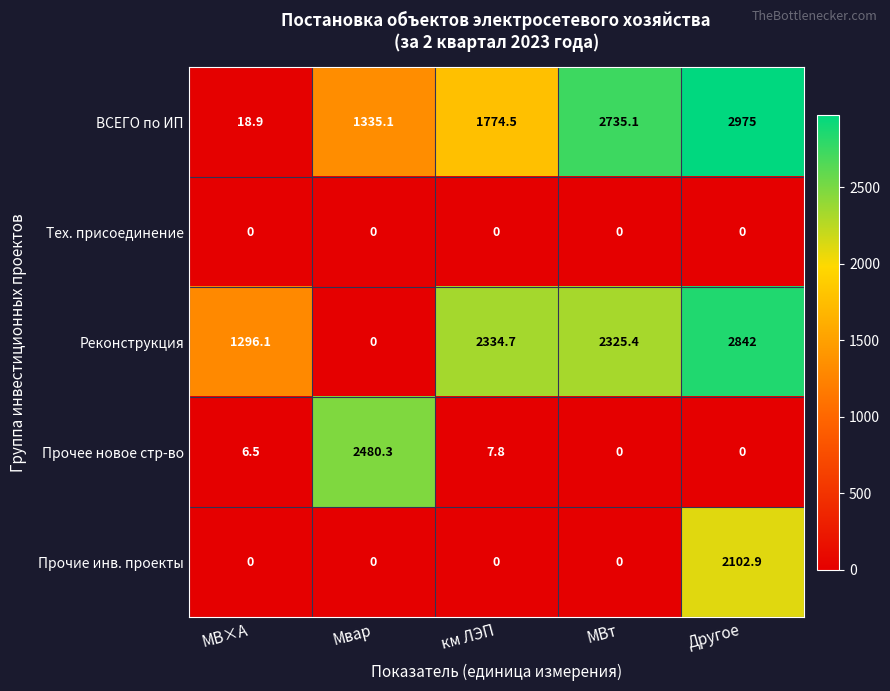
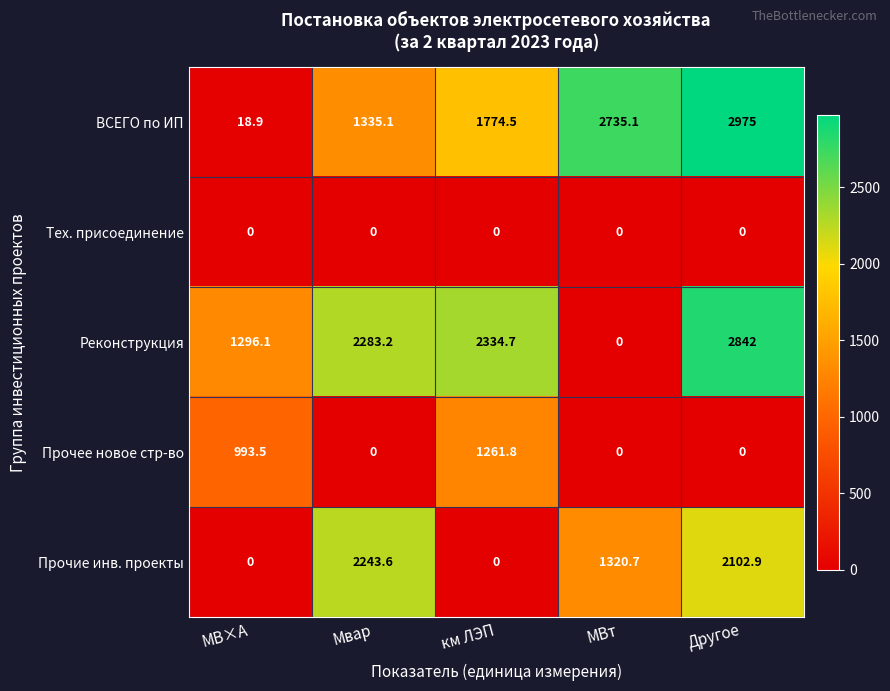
Реконструкция, Мвар: 0 -> 2283.2
Реконструкция, МВт: 2325.4 -> 0
Прочее новое стр-во, МВ×А: 6.5 -> 993.5
Прочее новое стр-во, Мвар: 2480.3 -> 0
Прочее новое стр-во, км ЛЭП: 7.8 -> 1261.8
Прочие инв. проекты, Мвар: 0 -> 2243.6
Прочие инв. проекты, МВт: 0 -> 1320.7
